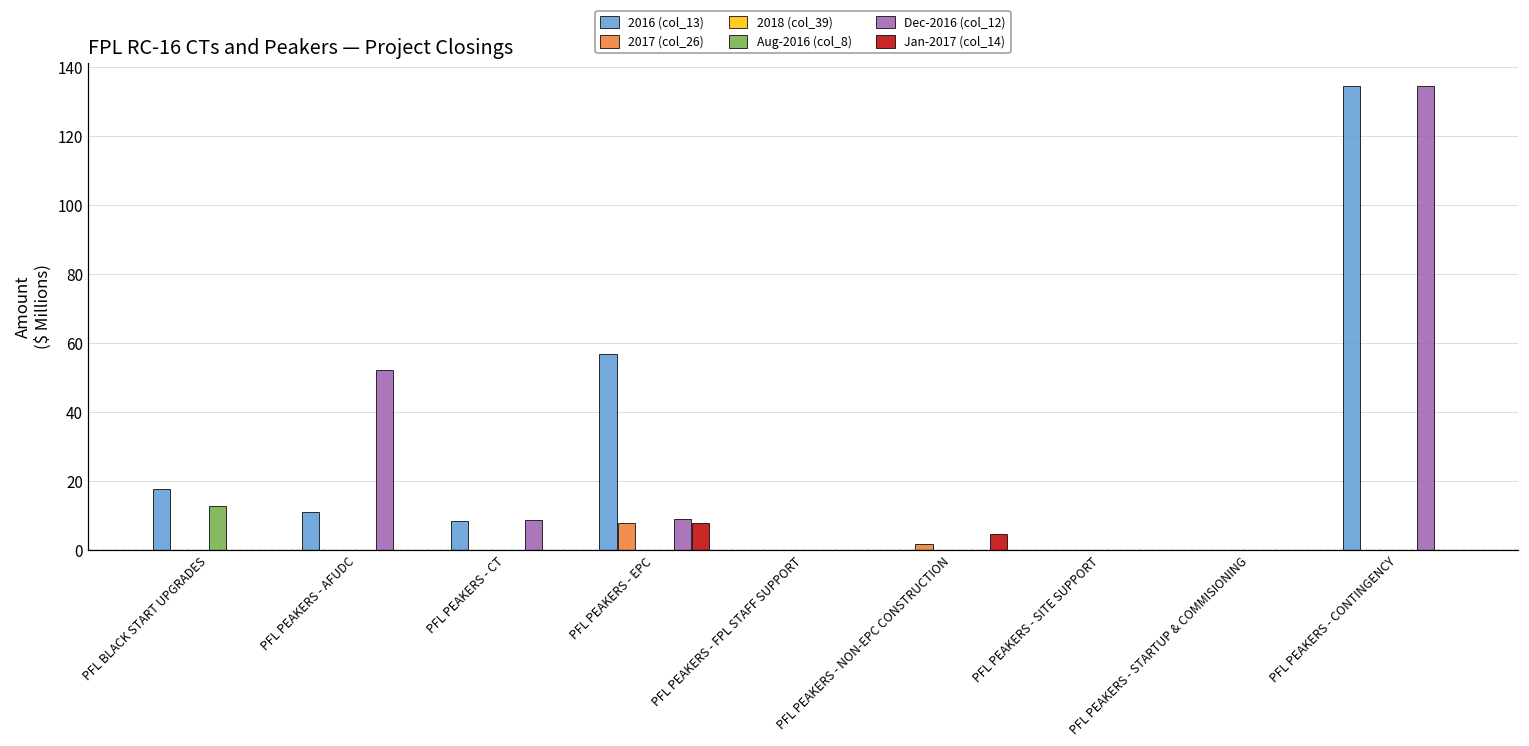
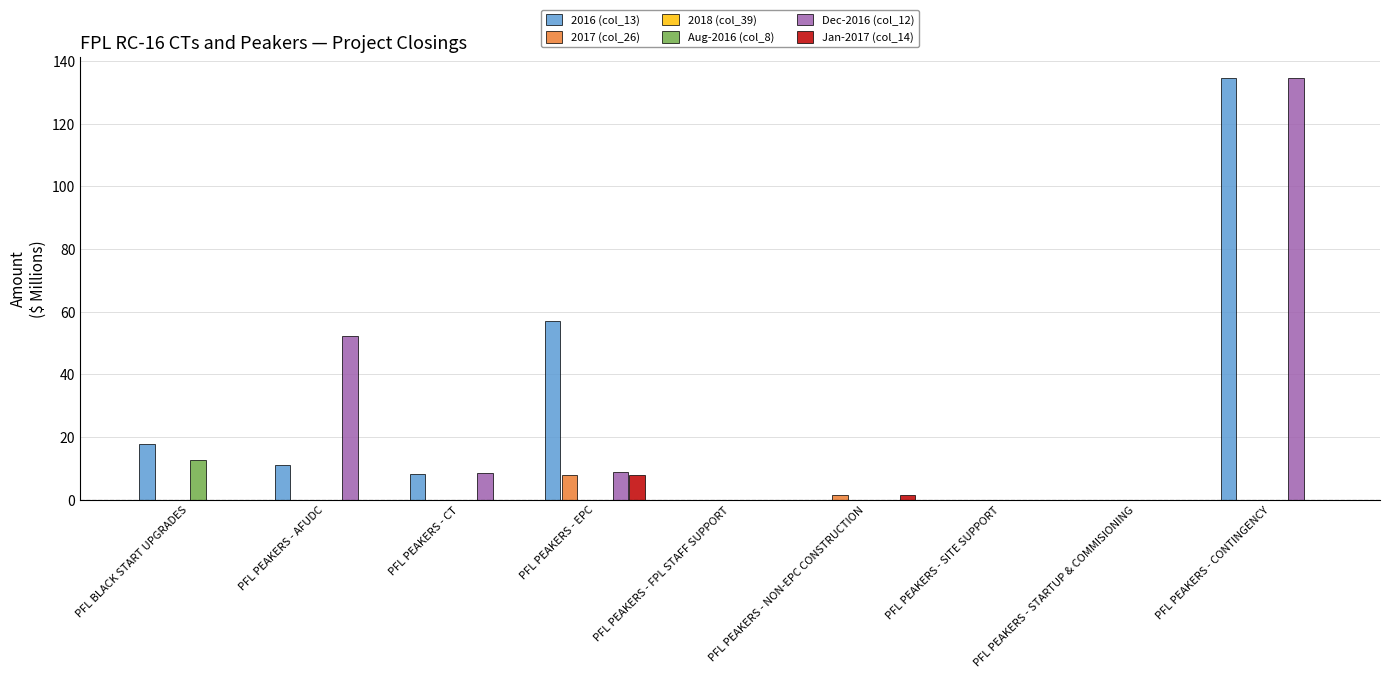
Jan-2017 (col_14), PFL PEAKERS - NON-EPC CONSTRUCTION: 5 -> 2
